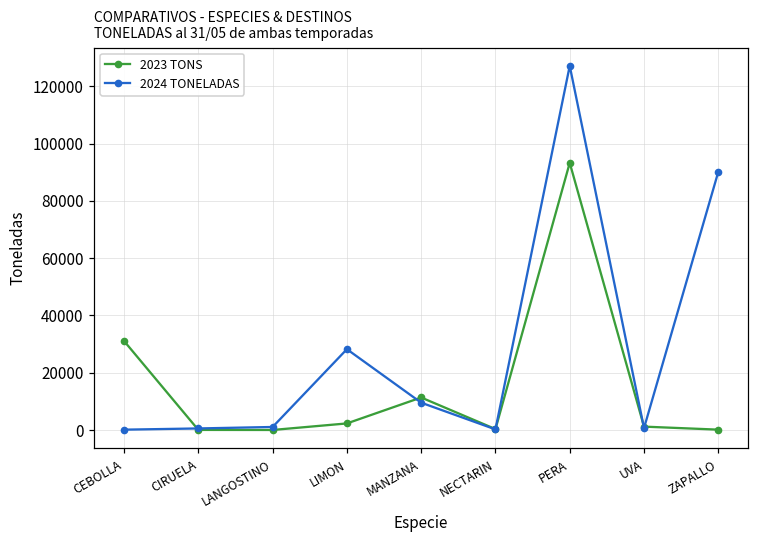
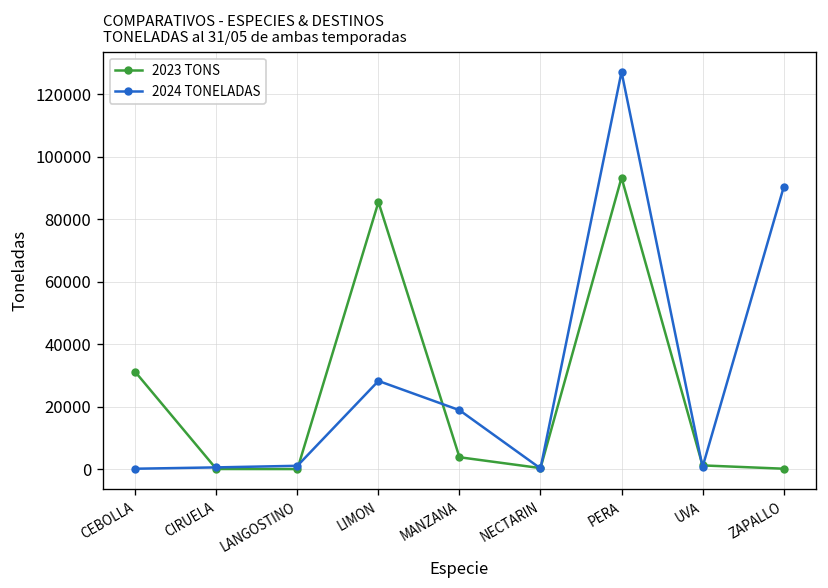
2023 TONS, LIMON: 2000 -> 85000
2023 TONS, MANZANA: 11000 -> 4000
2024 TONELADAS, MANZANA: 10000 -> 19000
